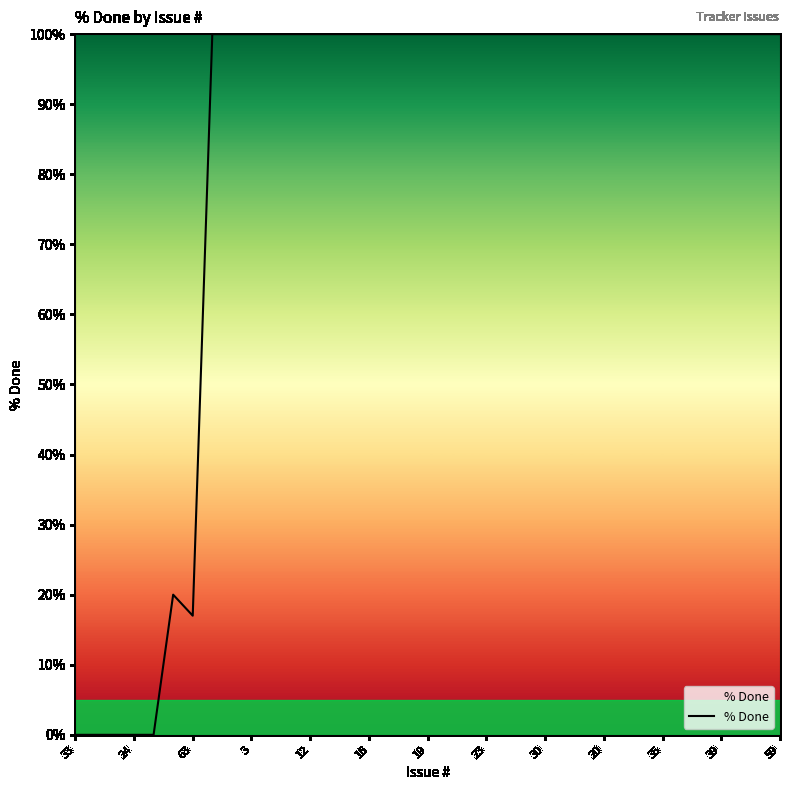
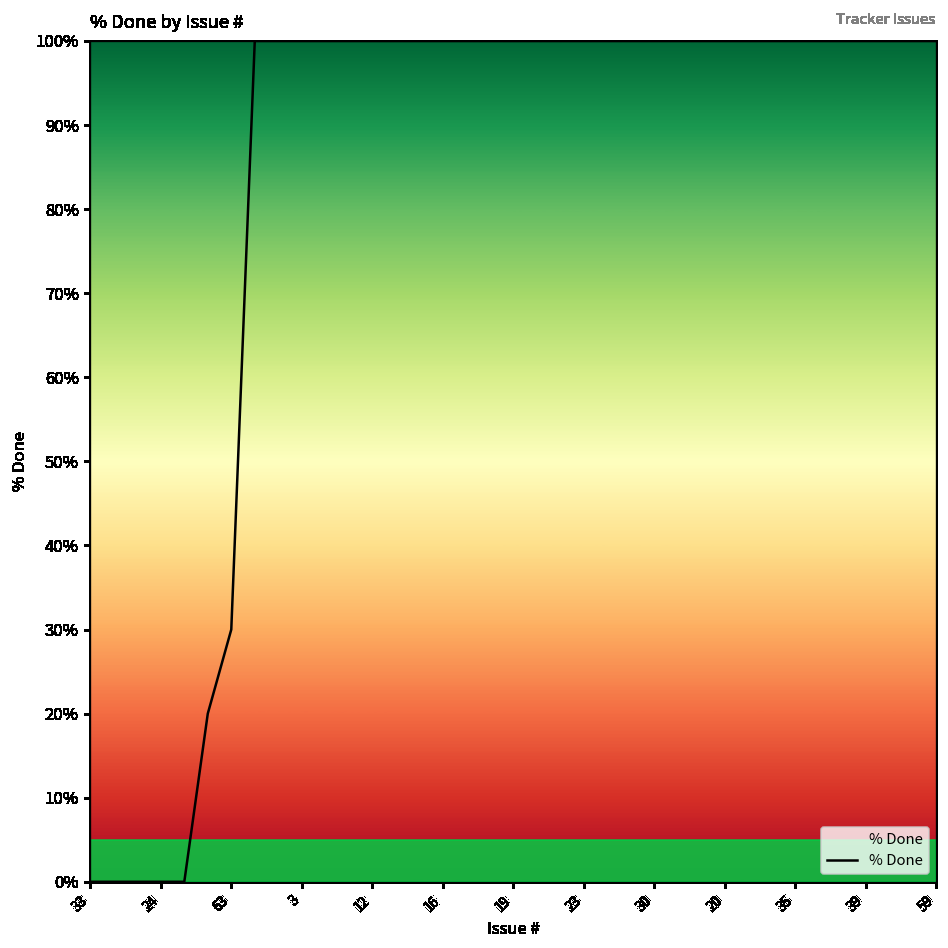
63: 17% -> 30%
